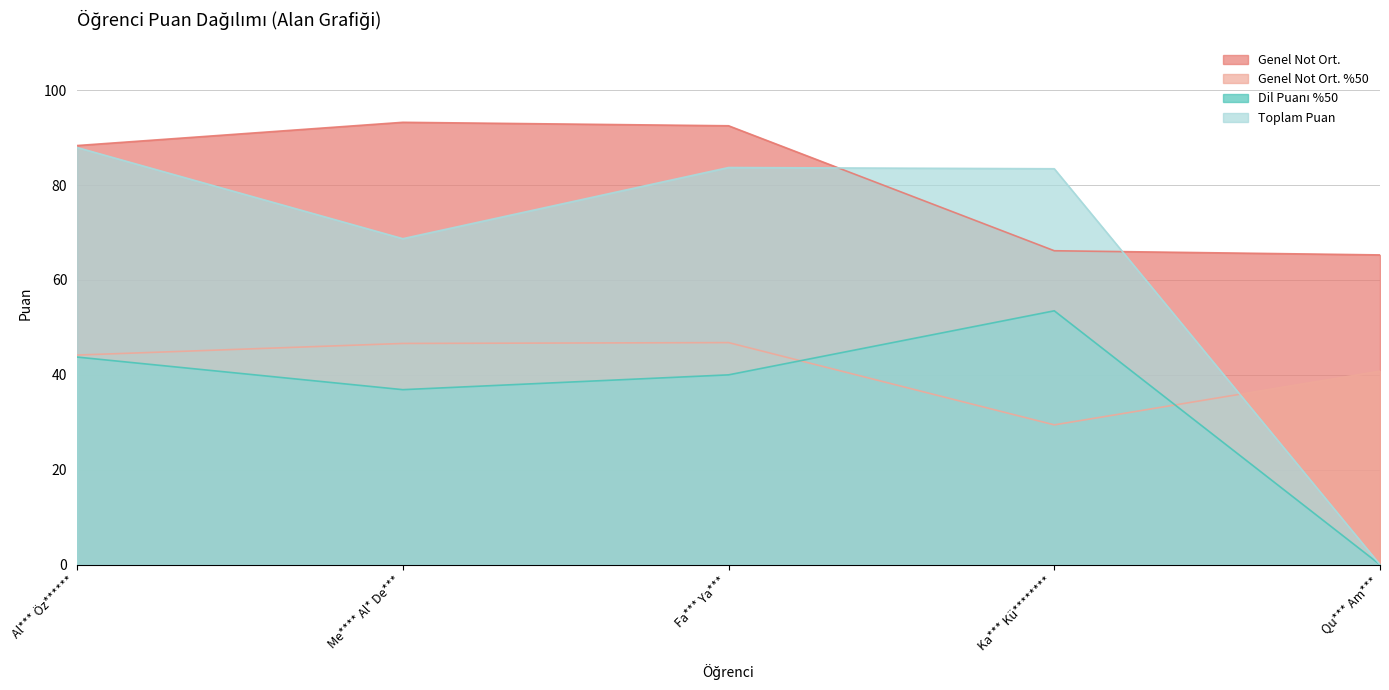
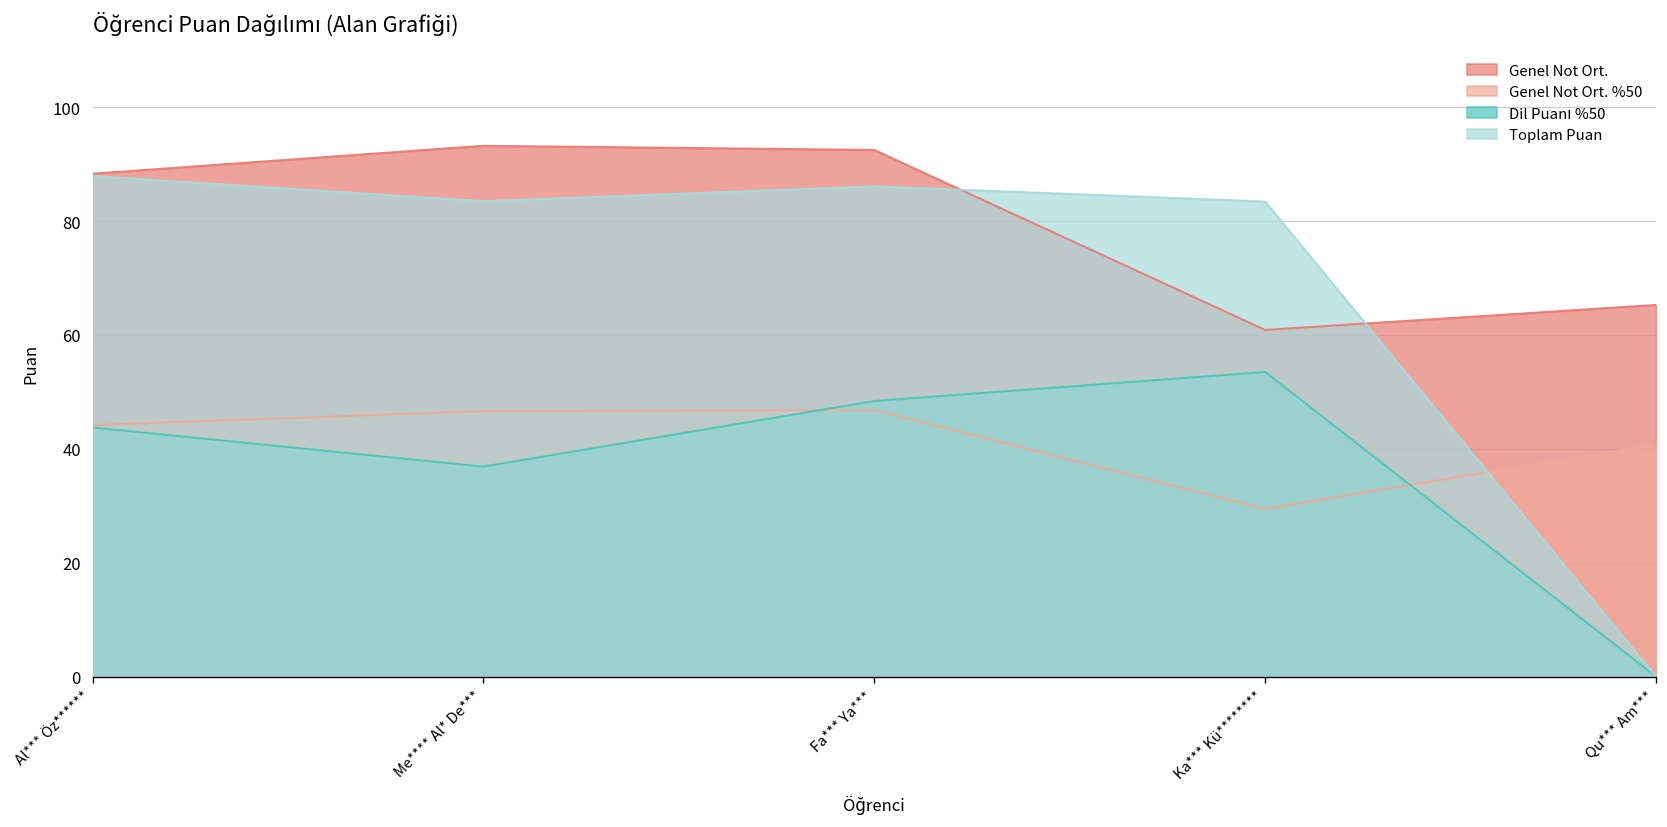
Toplam Puan, Me**** Al* De***: 69 -> 84
Dil Puanı %50, Fa*** Ya***: 40 -> 48
Toplam Puan, Fa*** Ya***: 84 -> 86
Genel Not Ort., Ka*** Kü********: 66 -> 61
